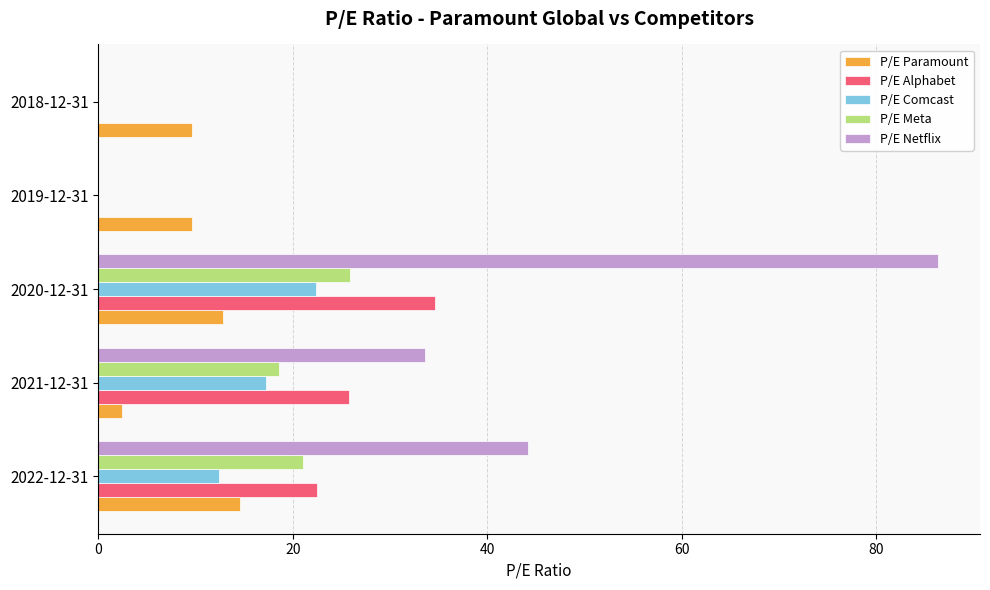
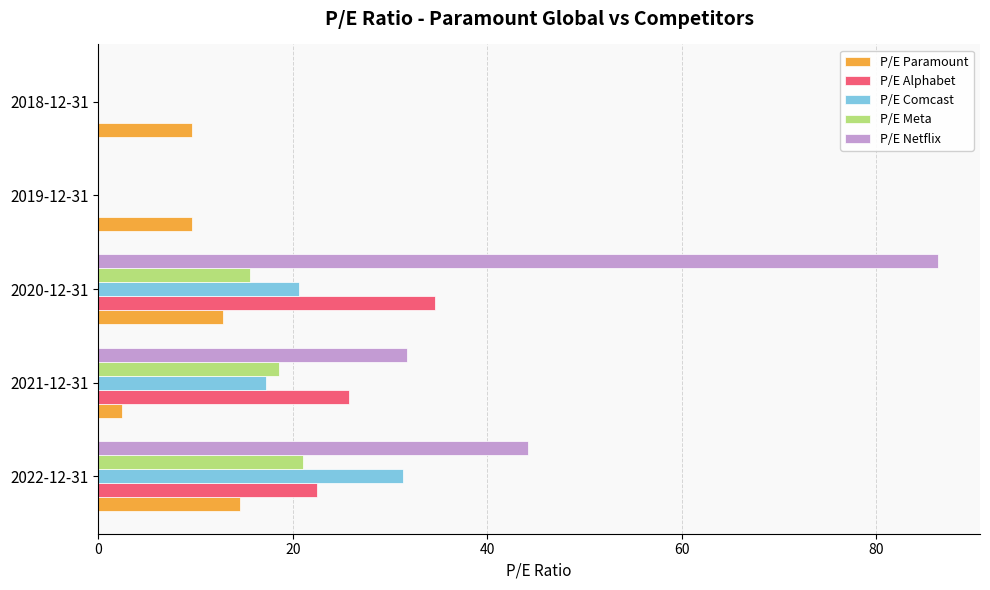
P/E Meta, 2020-12-31: 26 -> 16
P/E Comcast, 2020-12-31: 22 -> 21
P/E Netflix, 2021-12-31: 34 -> 32
P/E Comcast, 2022-12-31: 12 -> 31
